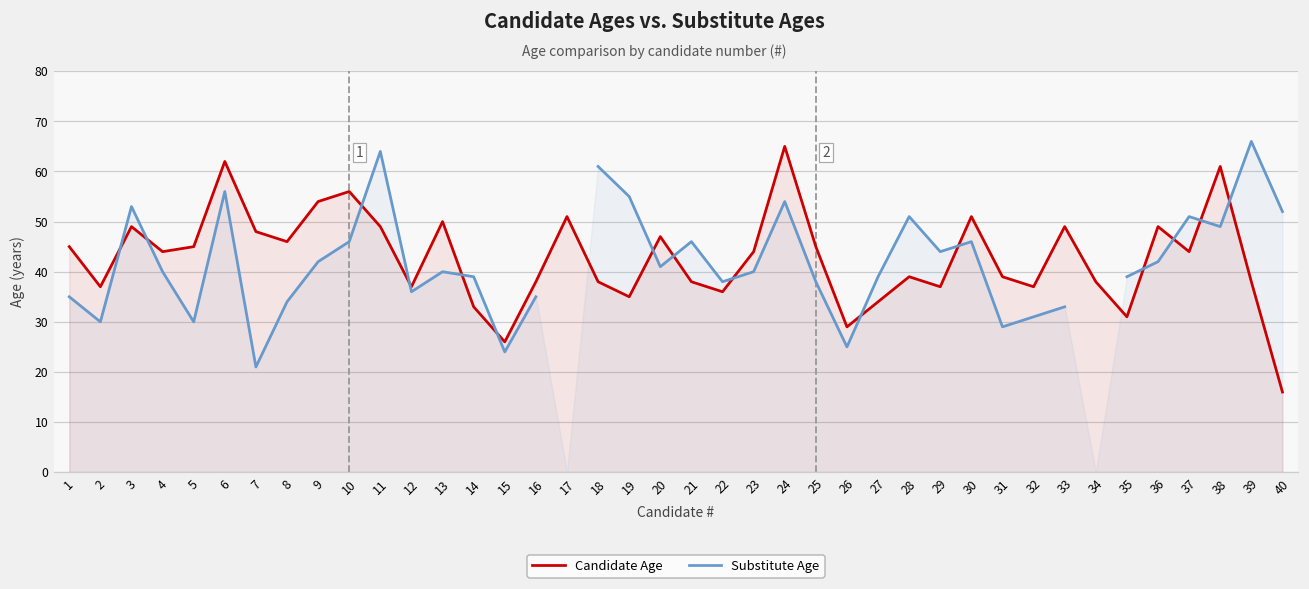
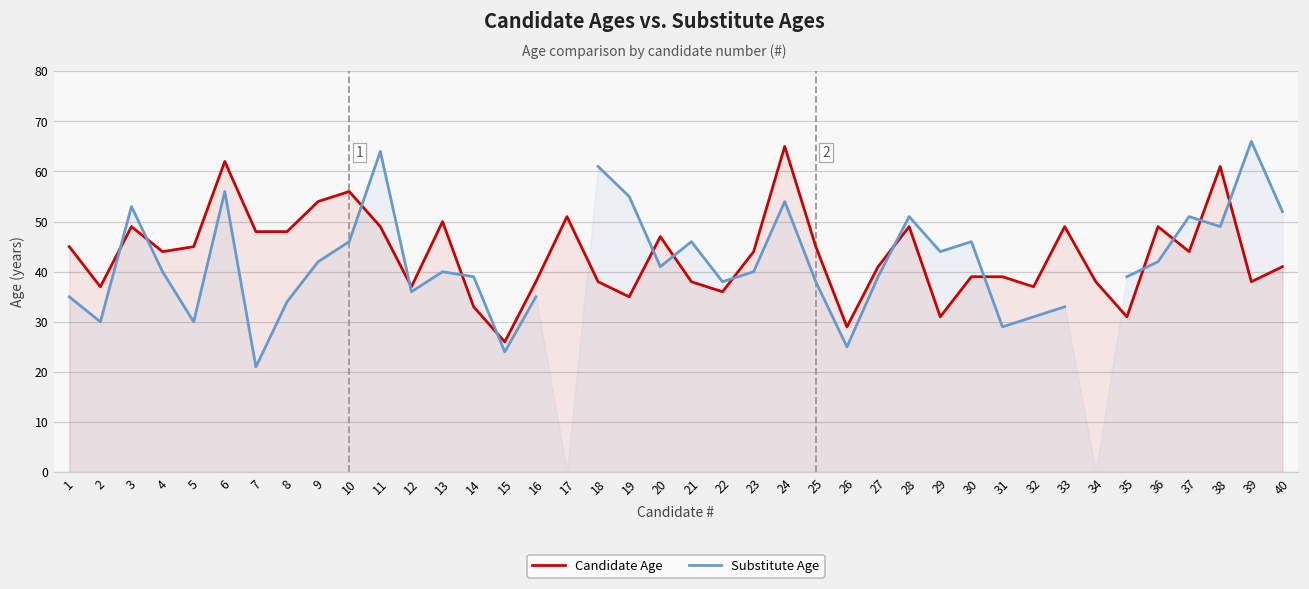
Candidate Age, 8: 46 -> 48
Candidate Age, 27: 34 -> 41
Candidate Age, 28: 39 -> 49
Candidate Age, 29: 37 -> 31
Candidate Age, 30: 51 -> 39
Candidate Age, 40: 16 -> 41
